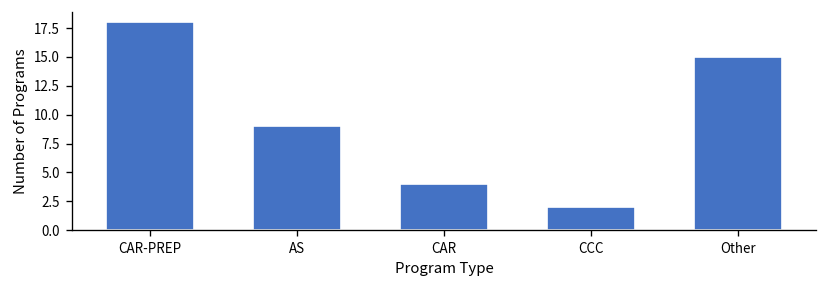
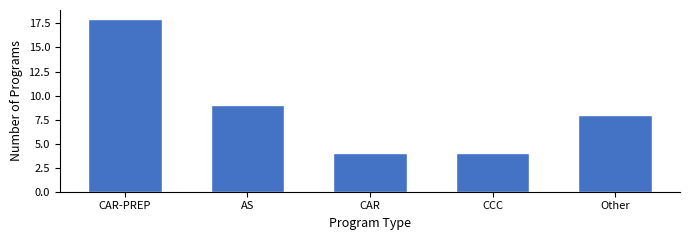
CCC: 2 -> 4
Other: 15 -> 8
